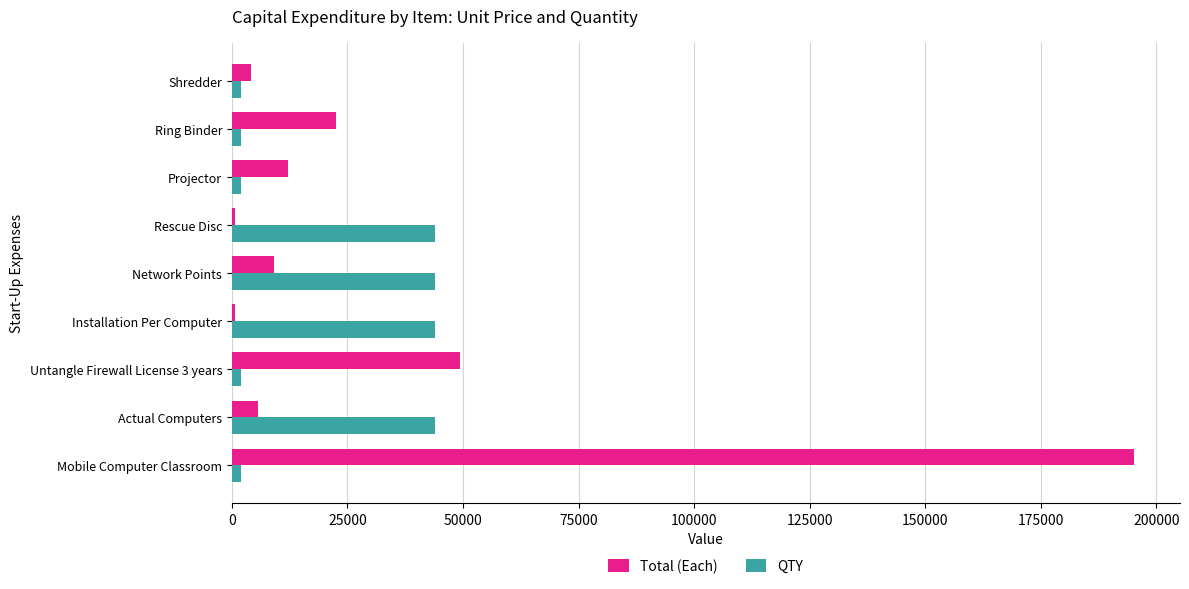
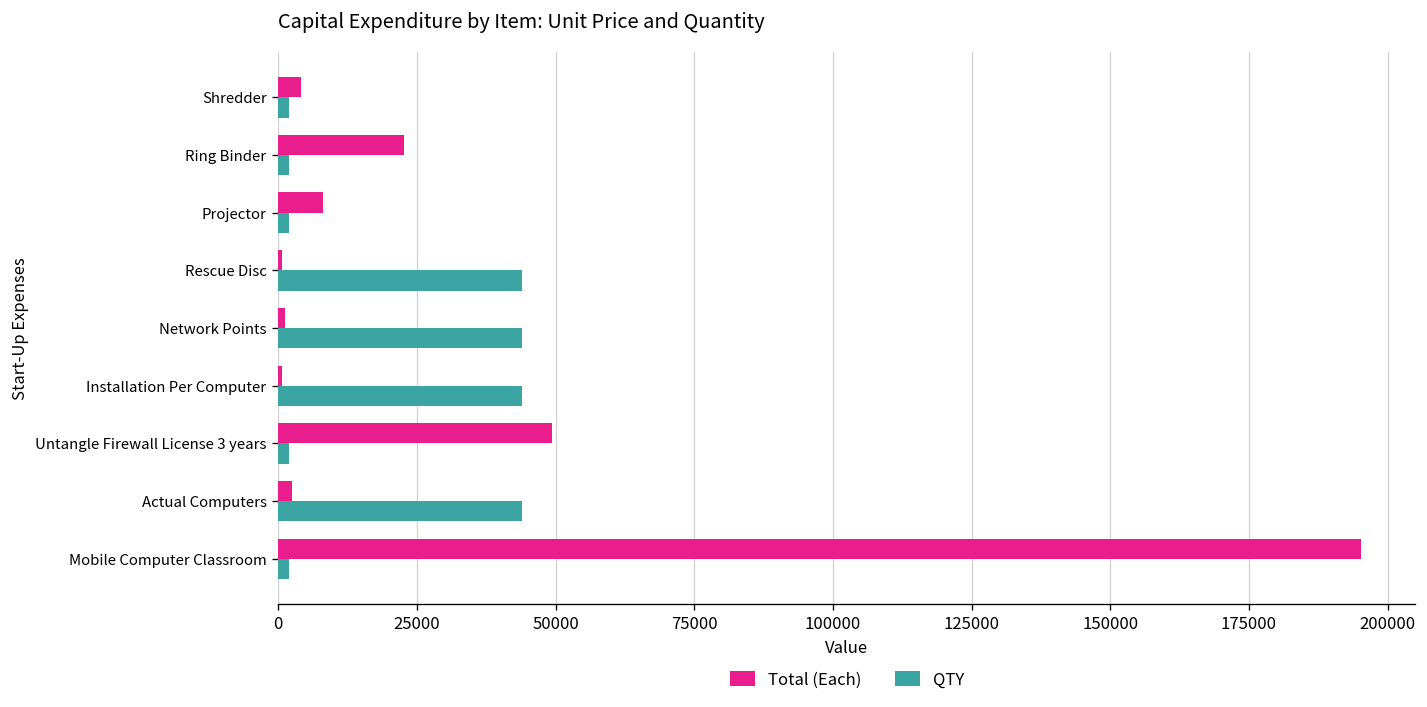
Total (Each), Projector: 12000 -> 8000
Total (Each), Network Points: 9000 -> 1000
Total (Each), Actual Computers: 6000 -> 3000
